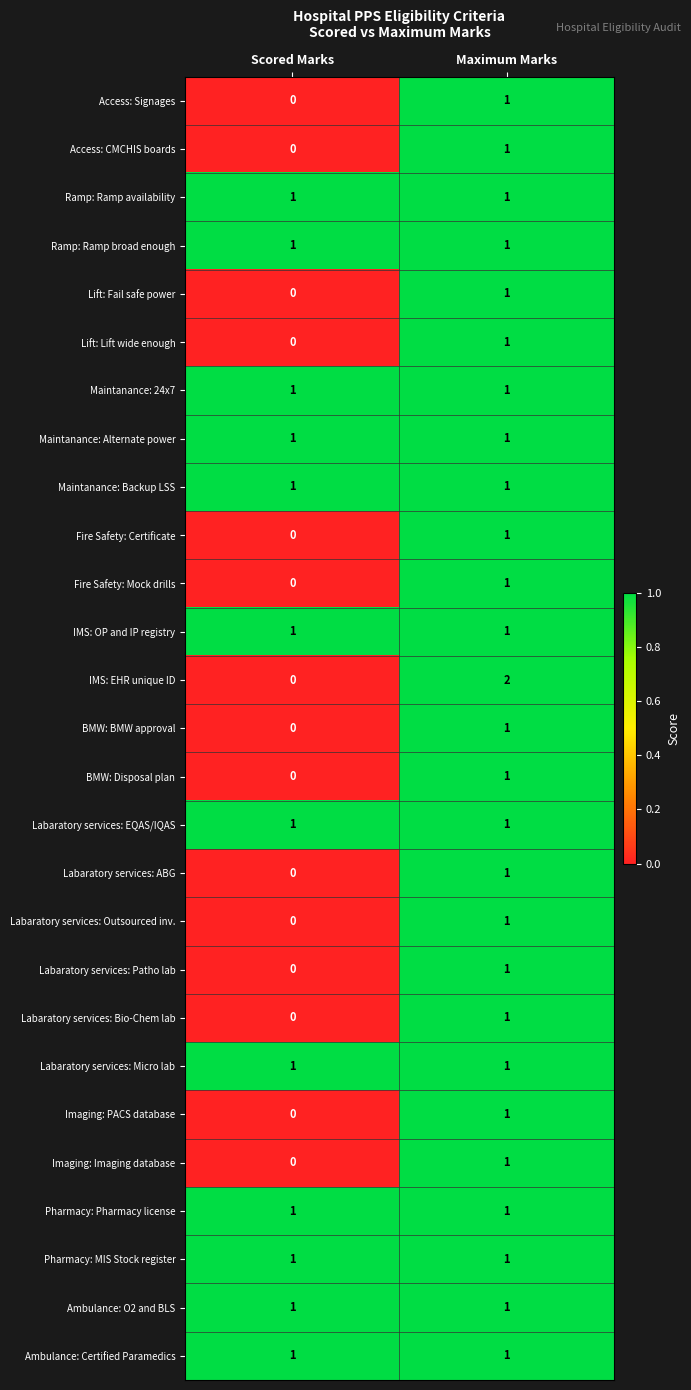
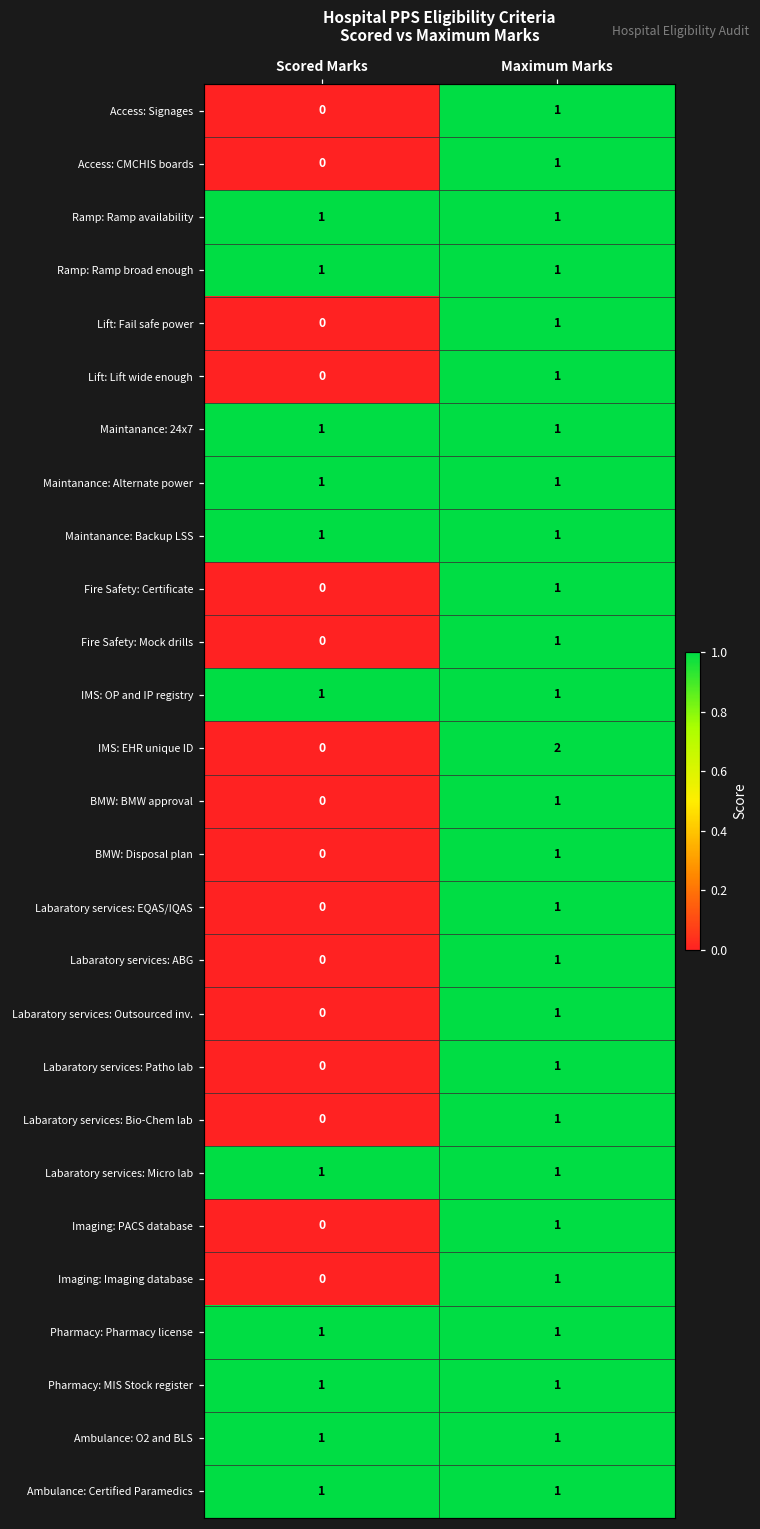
Labaratory services: EQAS/IQAS, Scored Marks: 1 -> 0
